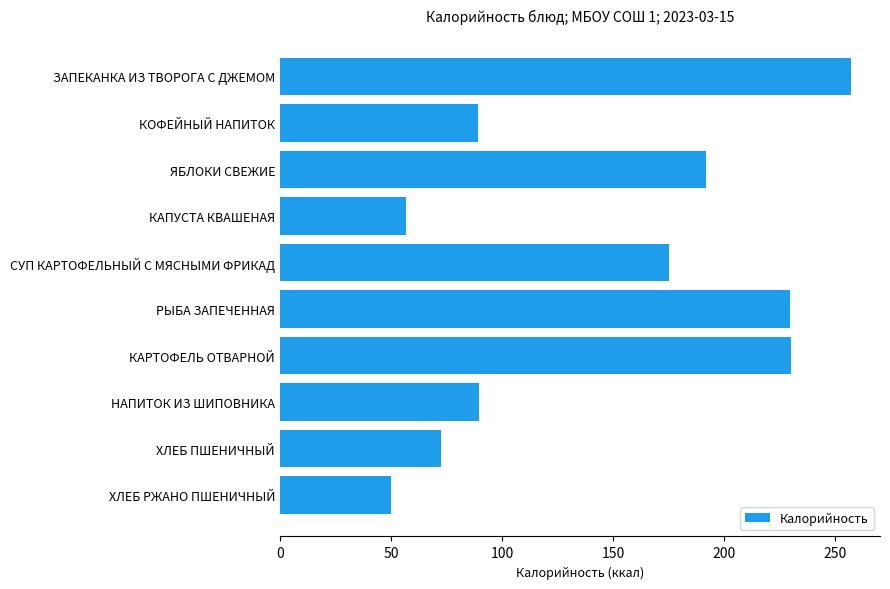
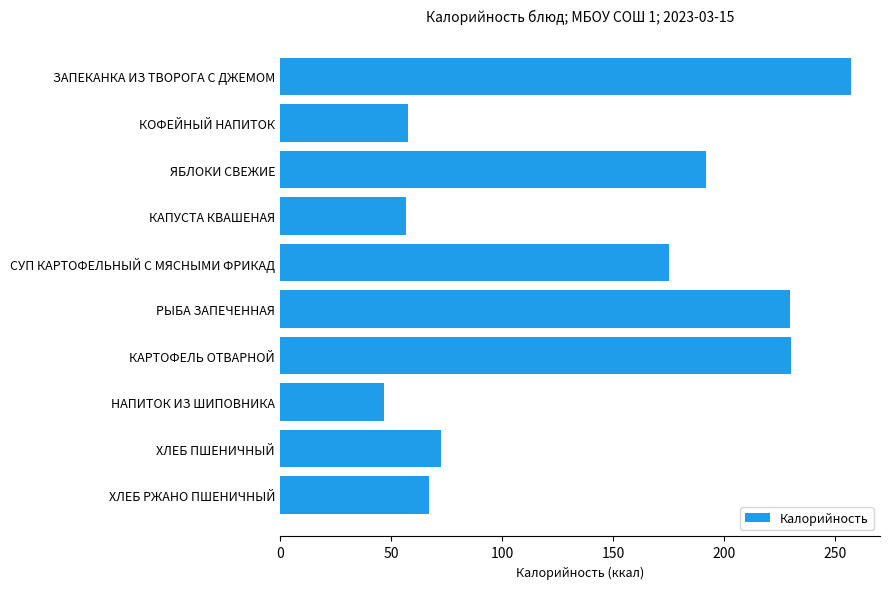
КОФЕЙНЫЙ НАПИТОК: 89 -> 58
НАПИТОК ИЗ ШИПОВНИКА: 90 -> 47
ХЛЕБ РЖАНО ПШЕНИЧНЫЙ: 50 -> 67
